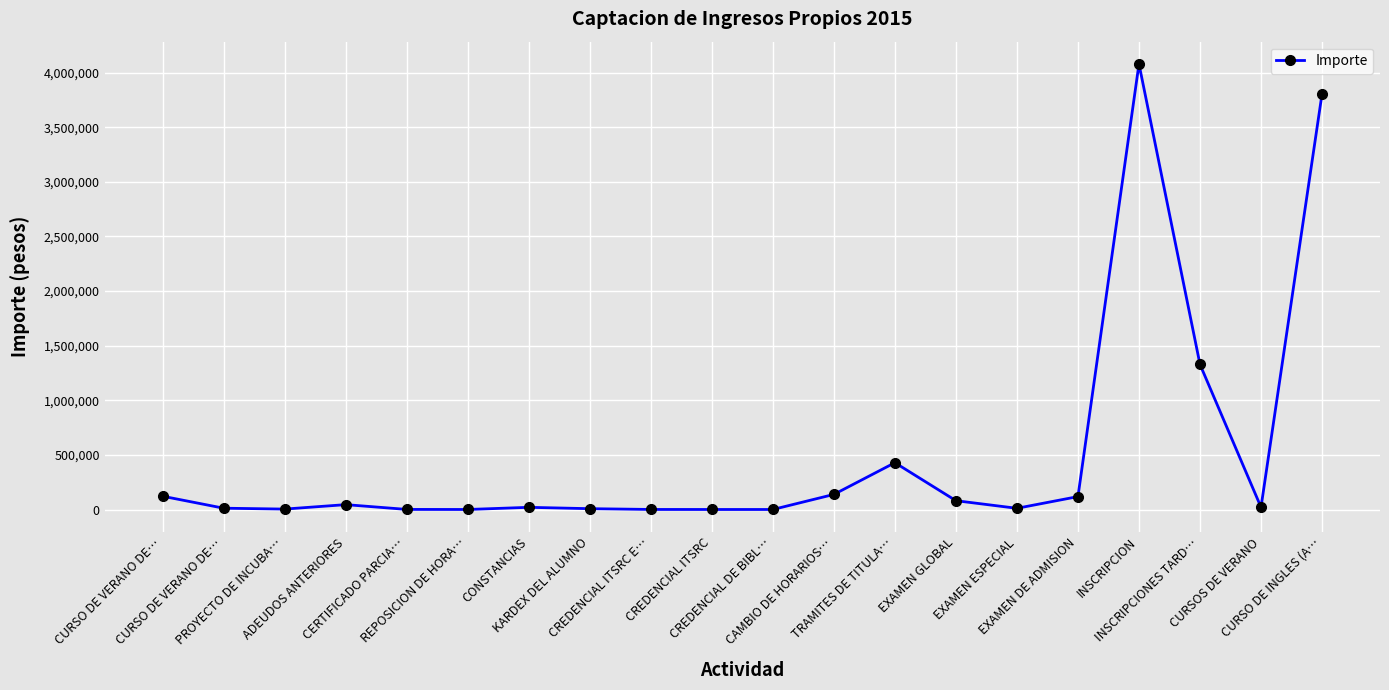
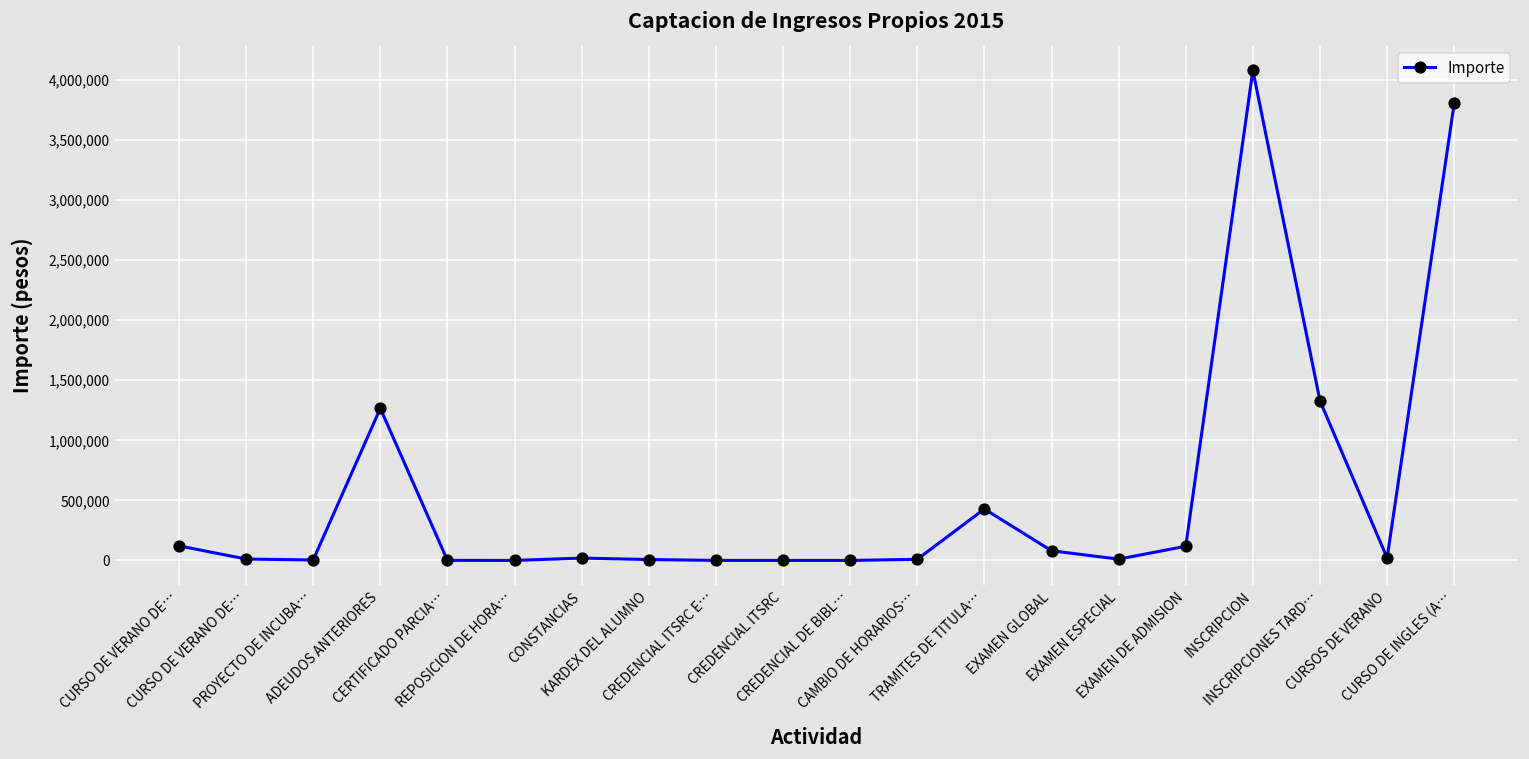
ADEUDOS ANTERIORES: 40,000 -> 1,270,000
CAMBIO DE HORARIOS…: 140,000 -> 10,000
